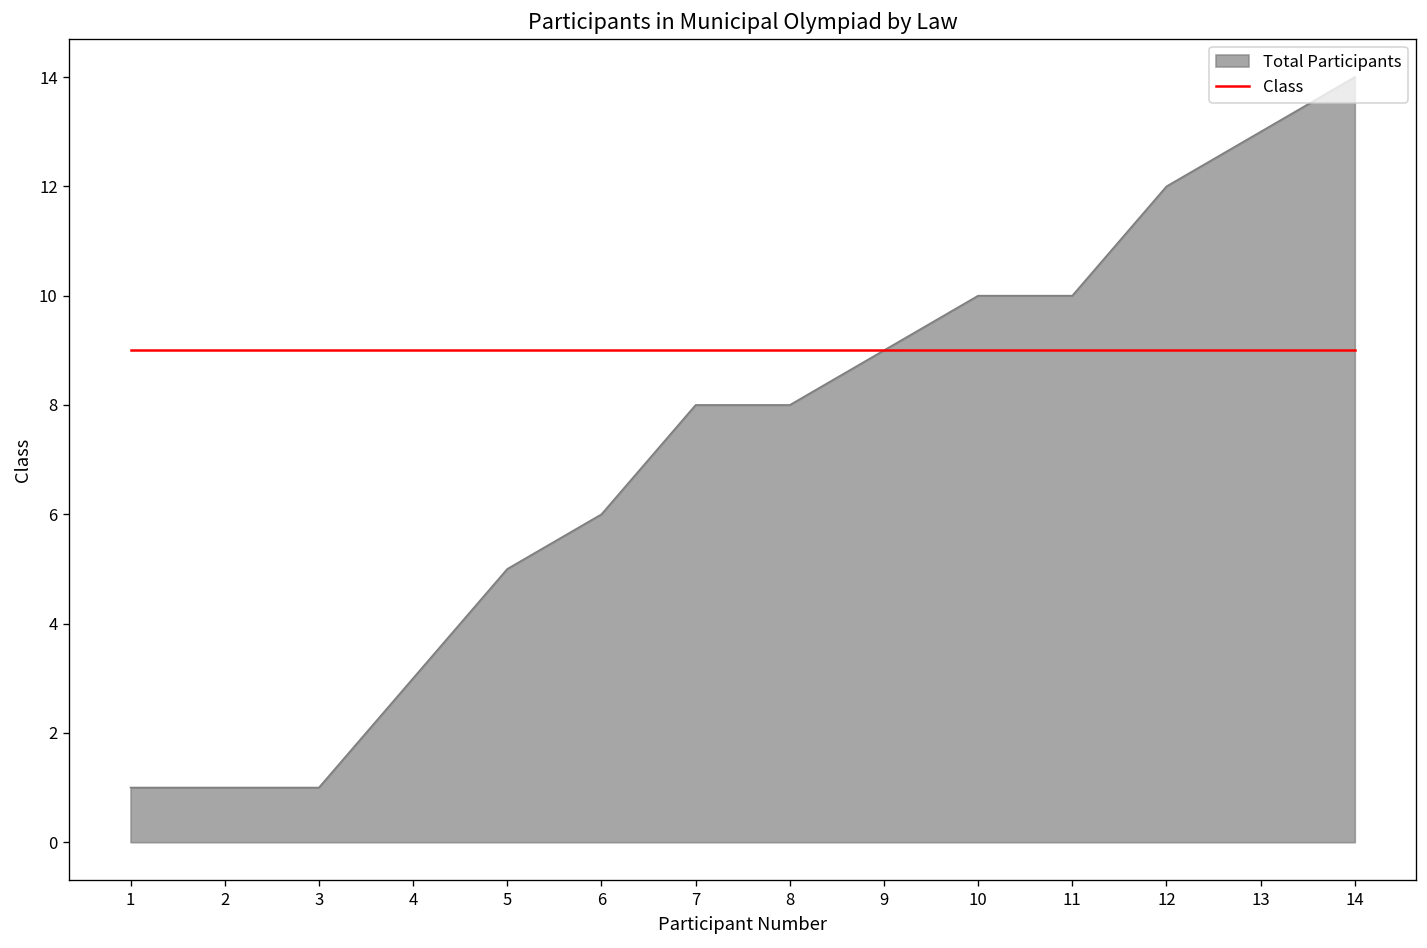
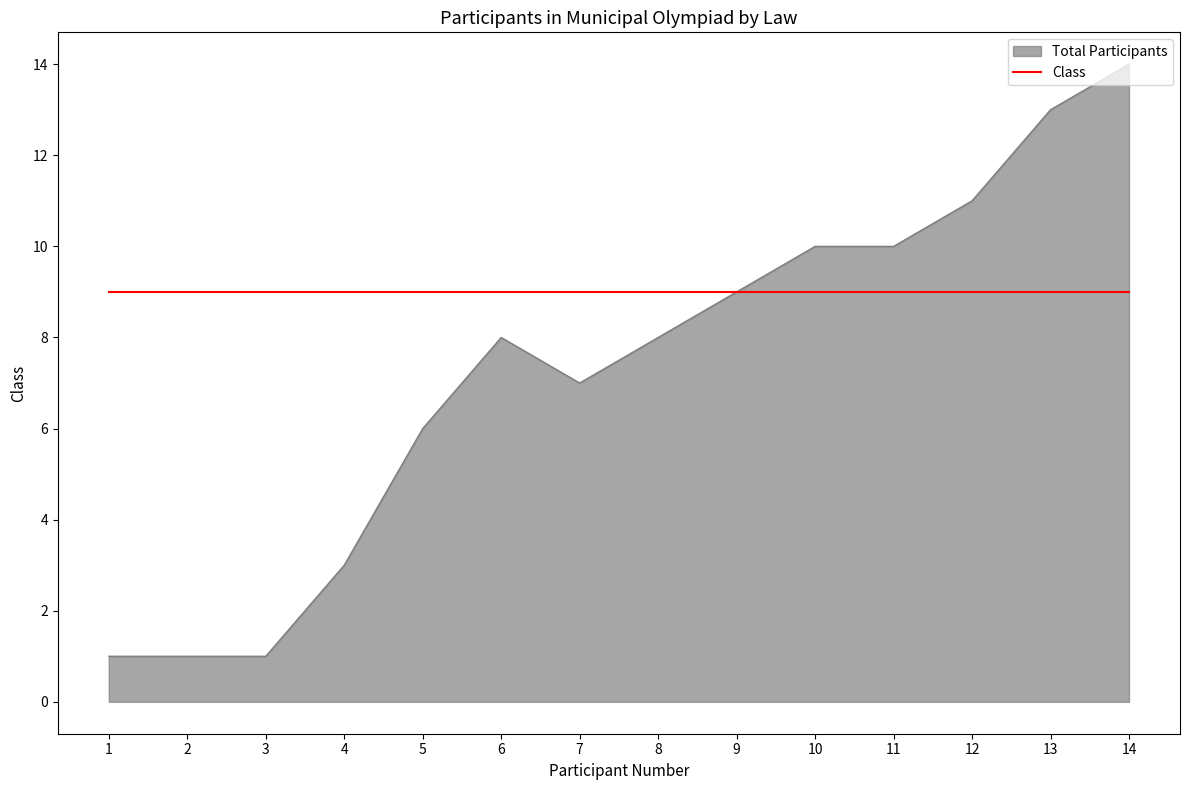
Total Participants, 5: 5 -> 6
Total Participants, 6: 6 -> 8
Total Participants, 7: 8 -> 7
Total Participants, 12: 12 -> 11
